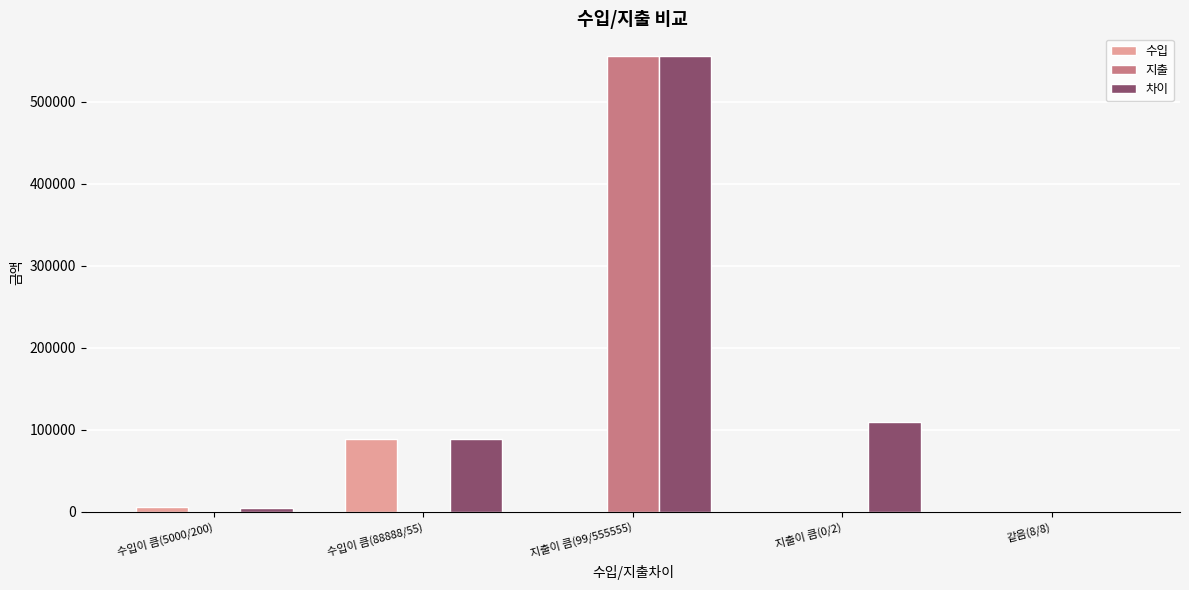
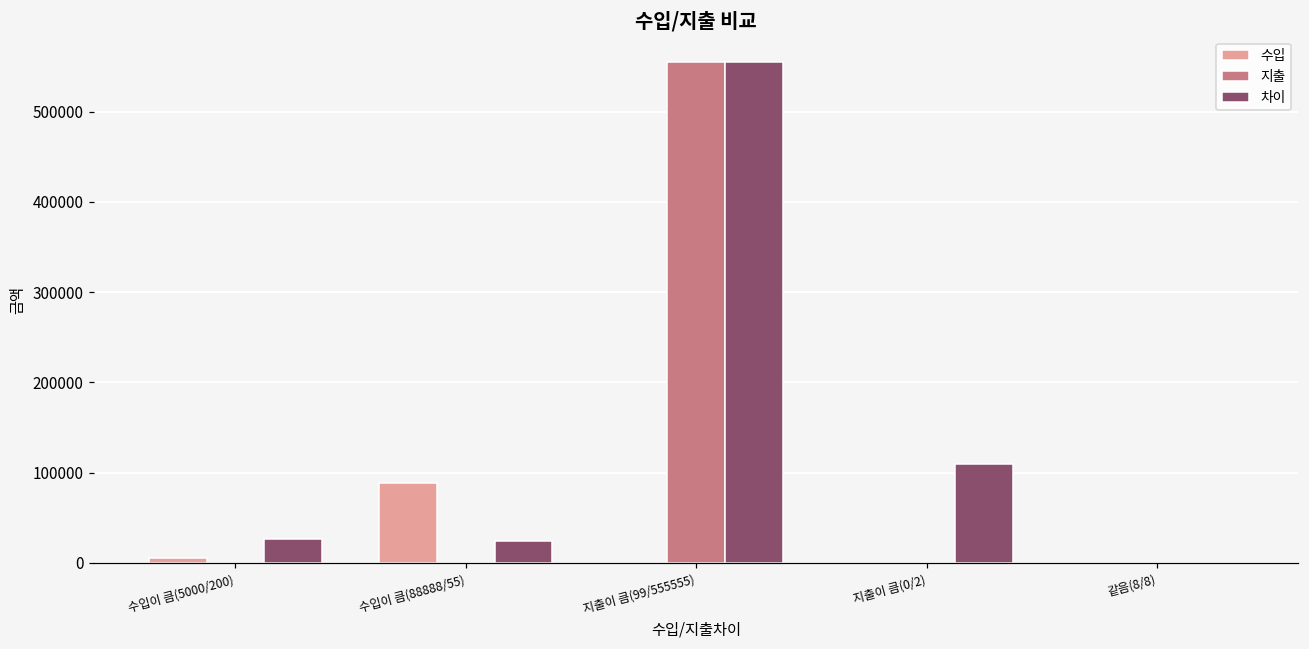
차이, 수입이 큼(5000/200): 0 -> 30000
차이, 수입이 큼(88888/55): 90000 -> 20000
